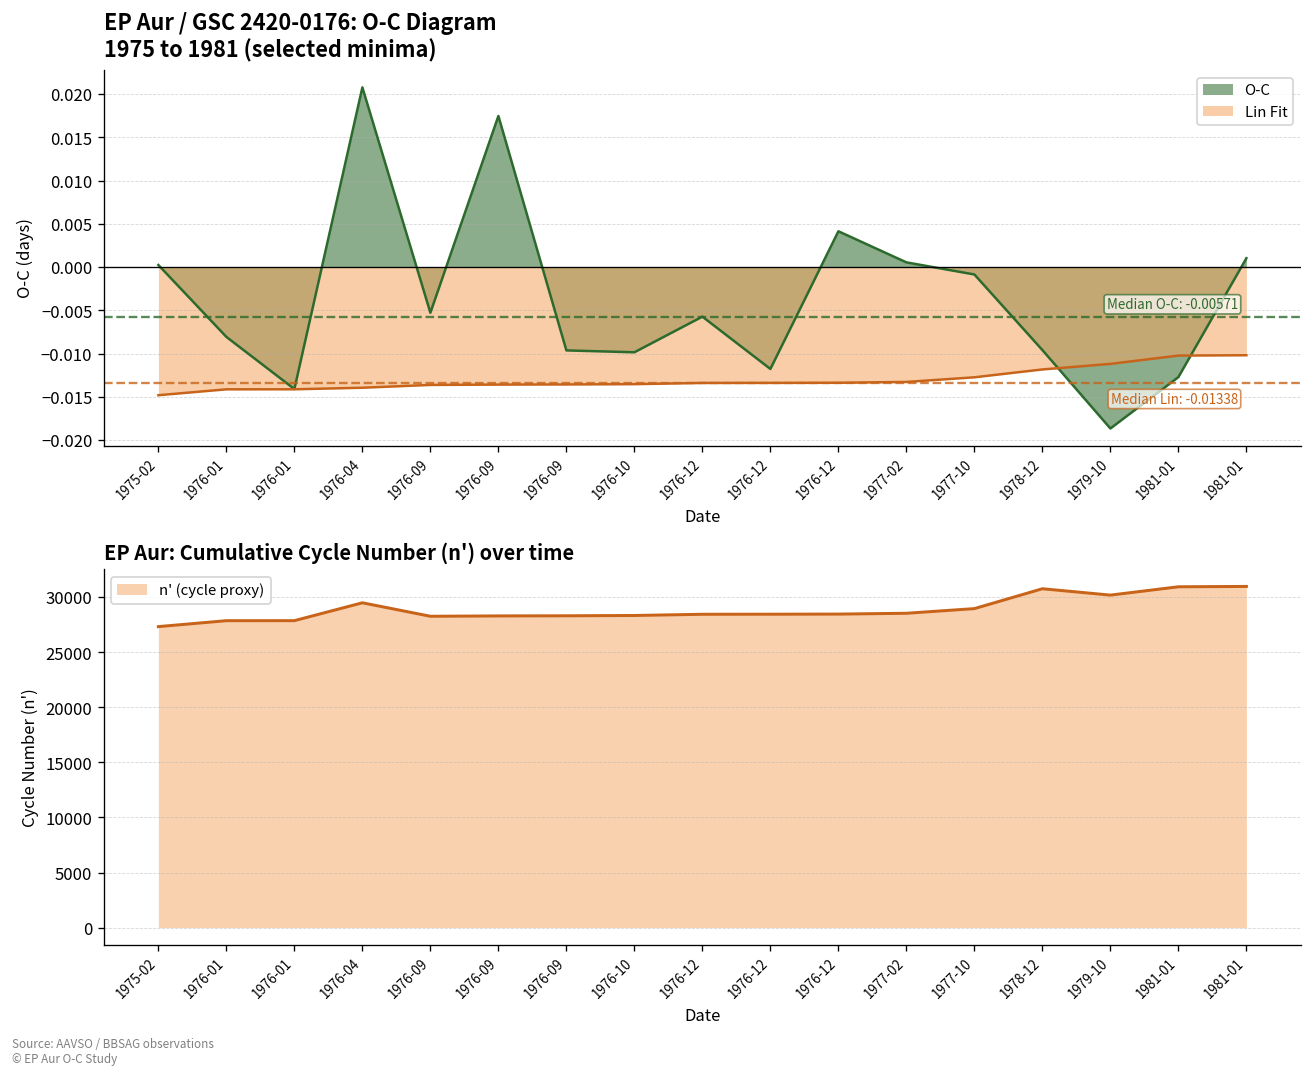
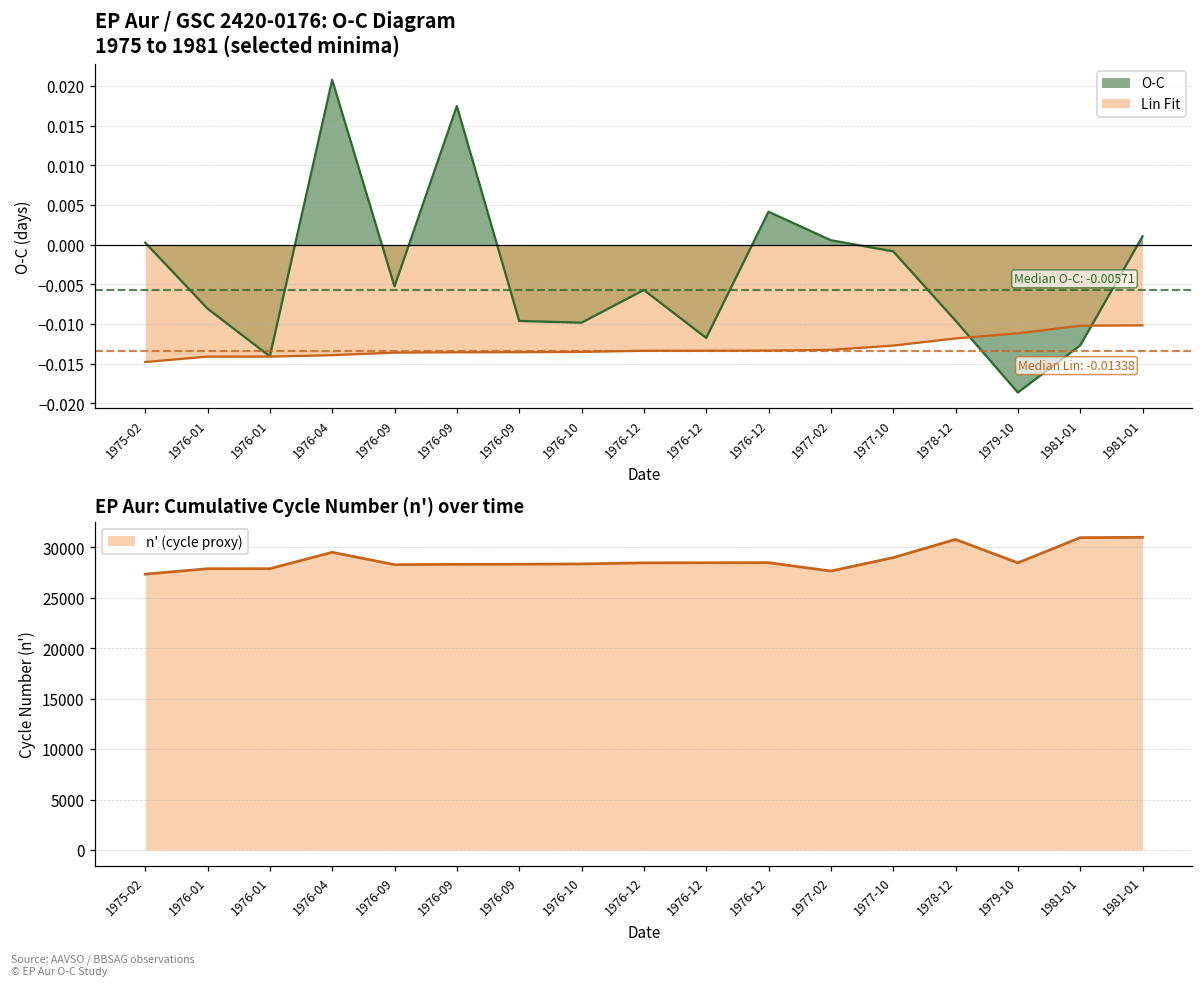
EP Aur: Cumulative Cycle Number (n') over time, 1977-02: 29000 -> 28000
EP Aur: Cumulative Cycle Number (n') over time, 1979-10: 30000 -> 28000
